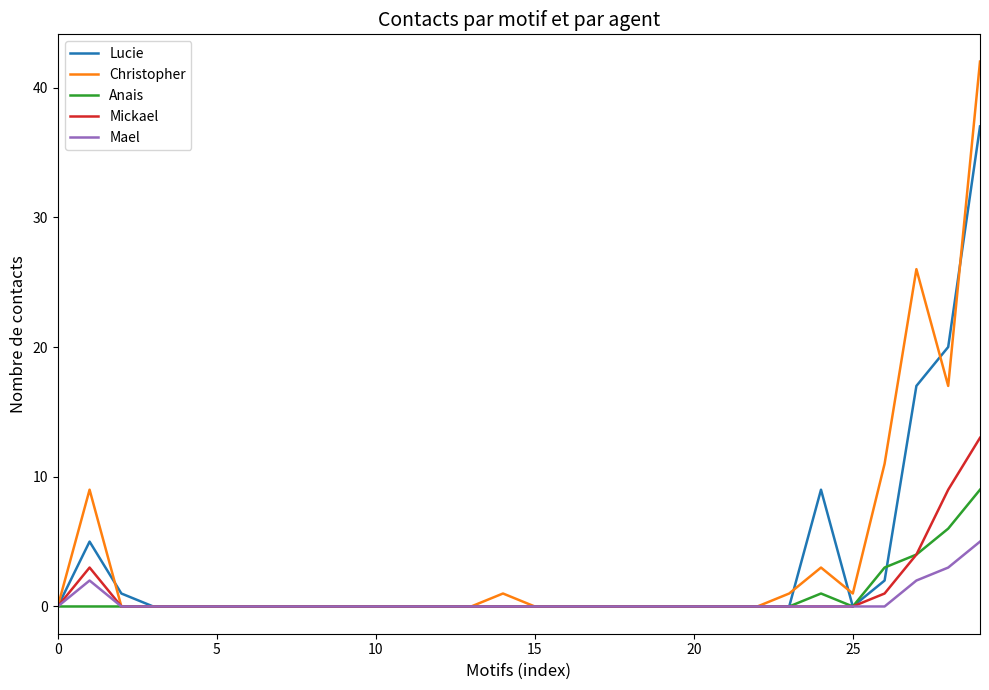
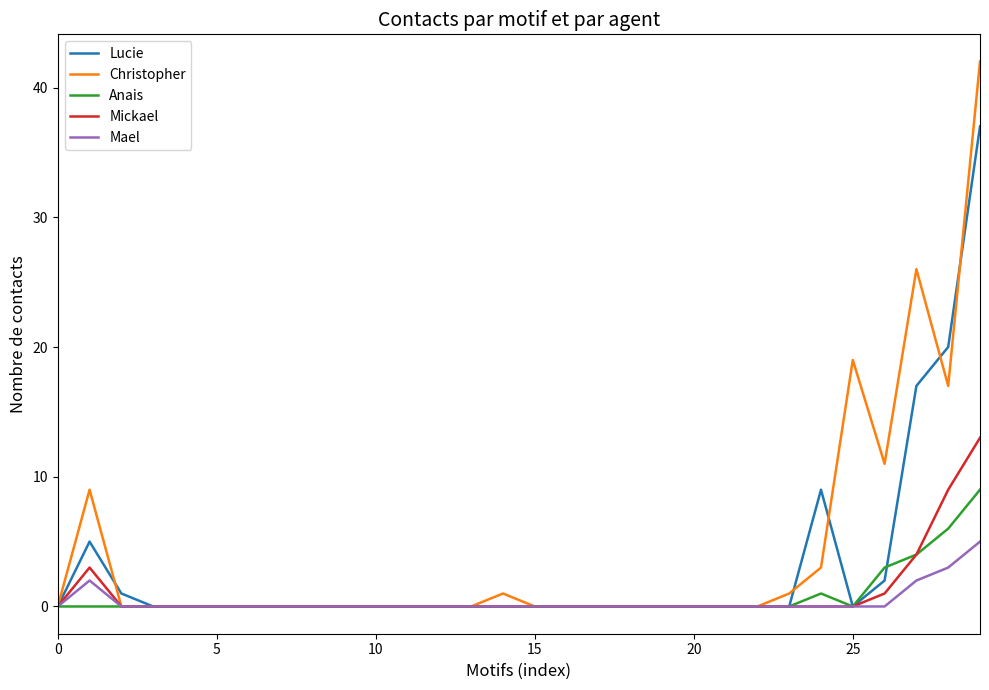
Christopher, 25: 1 -> 19
